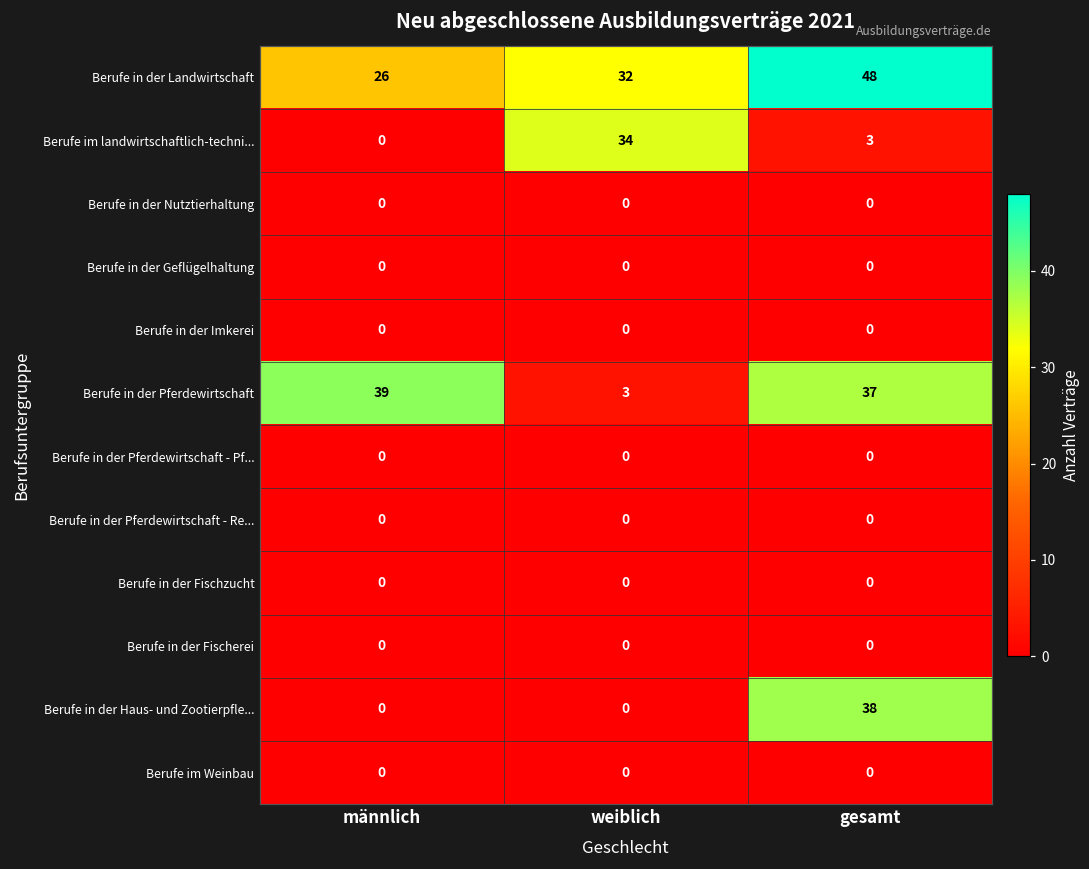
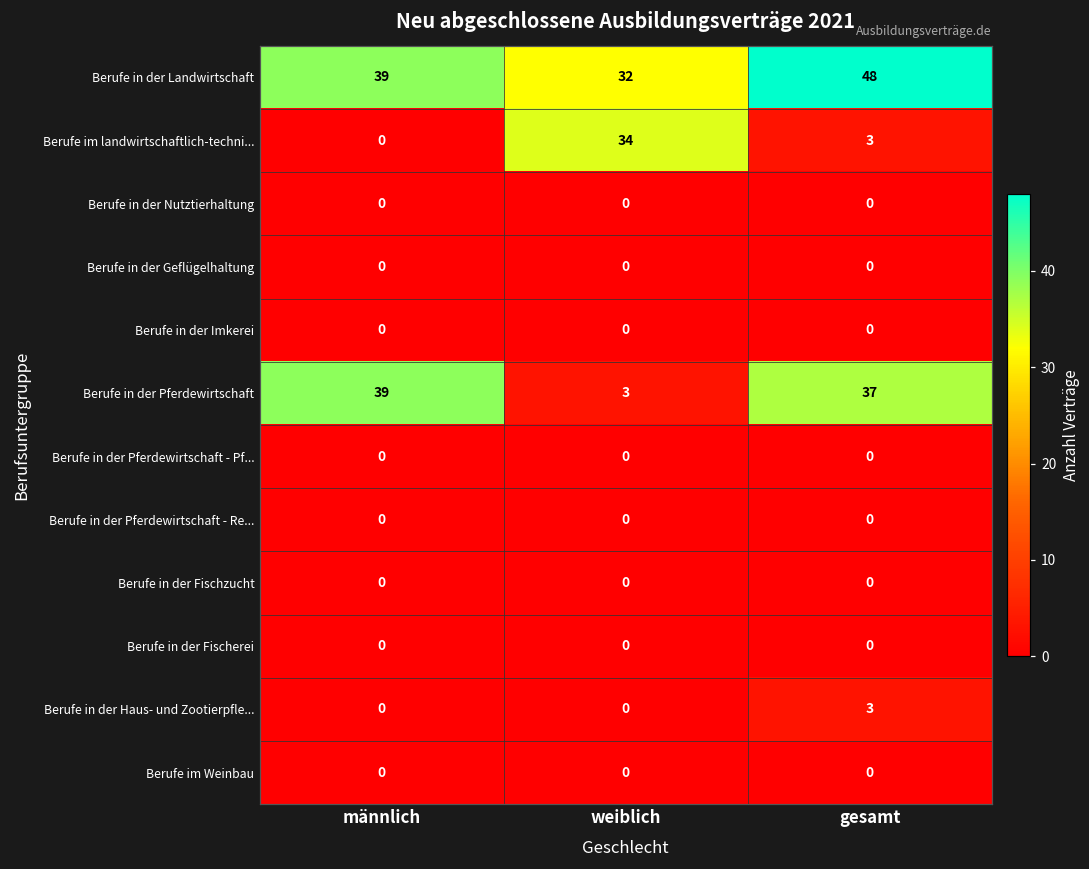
Berufe in der Landwirtschaft, männlich: 26 -> 39
Berufe in der Haus- und Zootierpfle..., gesamt: 38 -> 3
